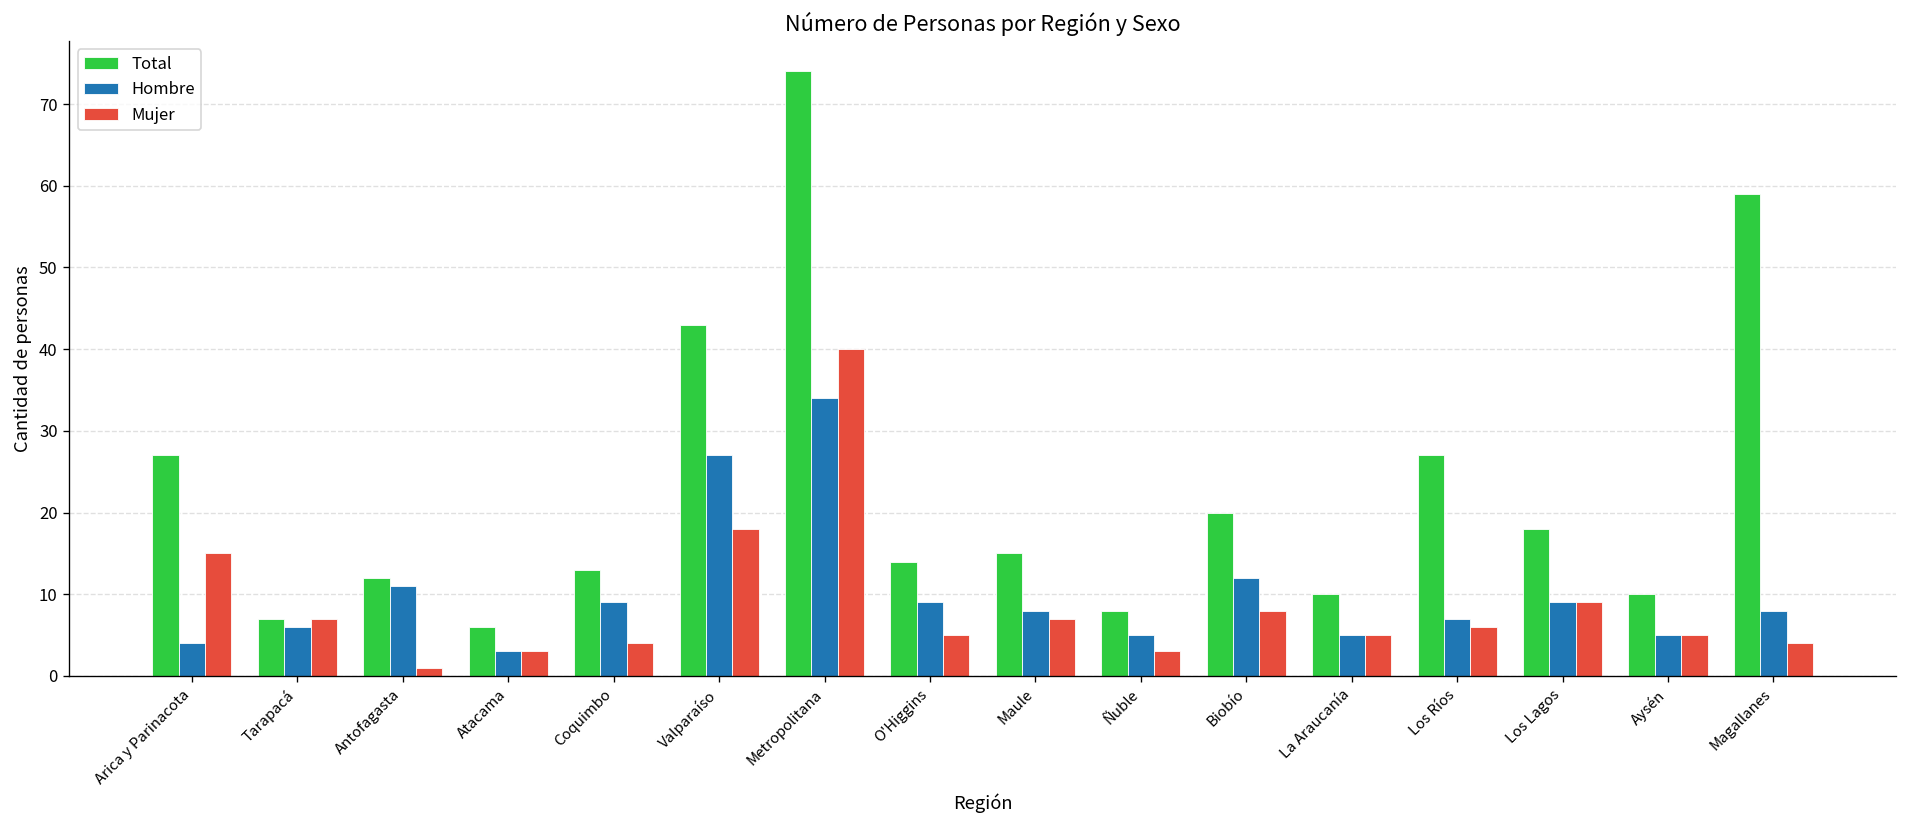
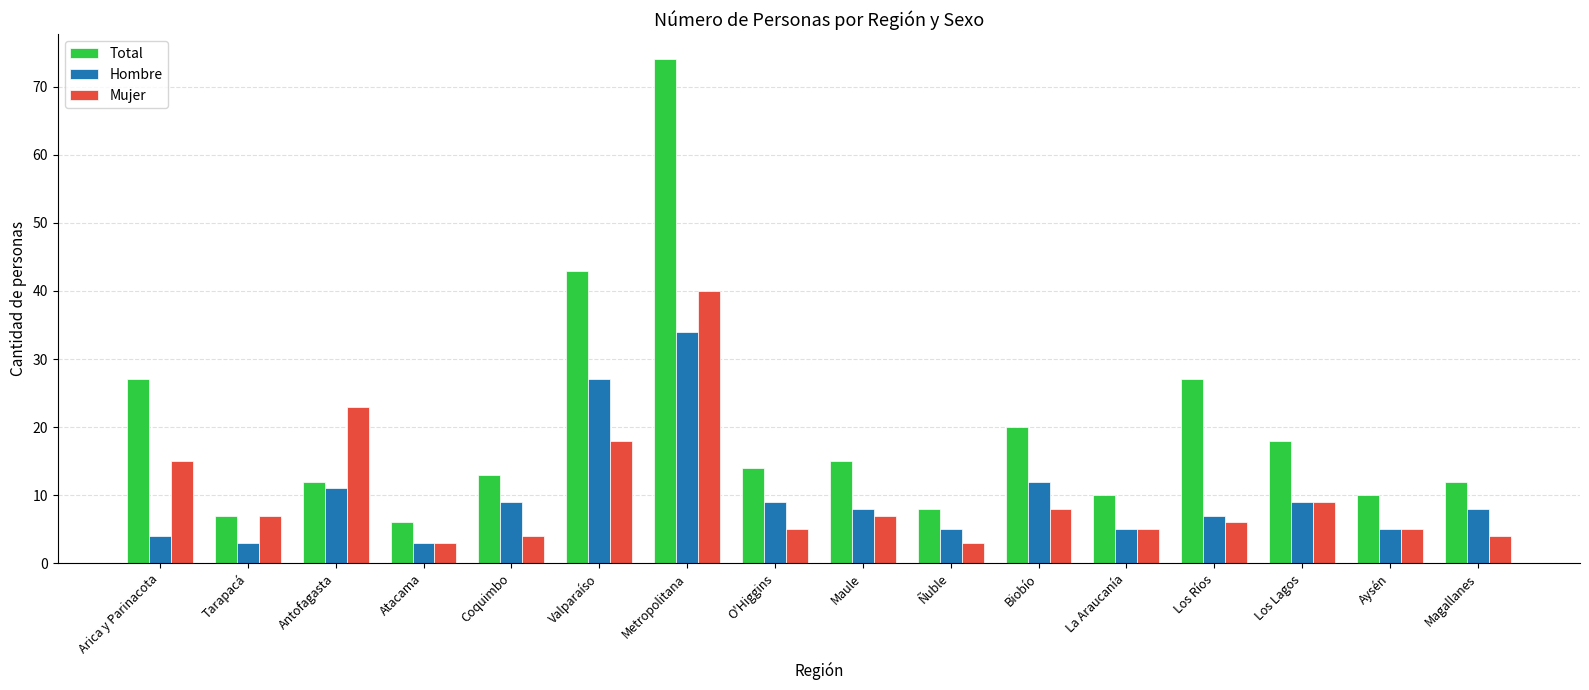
Hombre, Tarapacá: 6 -> 3
Mujer, Antofagasta: 1 -> 23
Total, Magallanes: 59 -> 12
